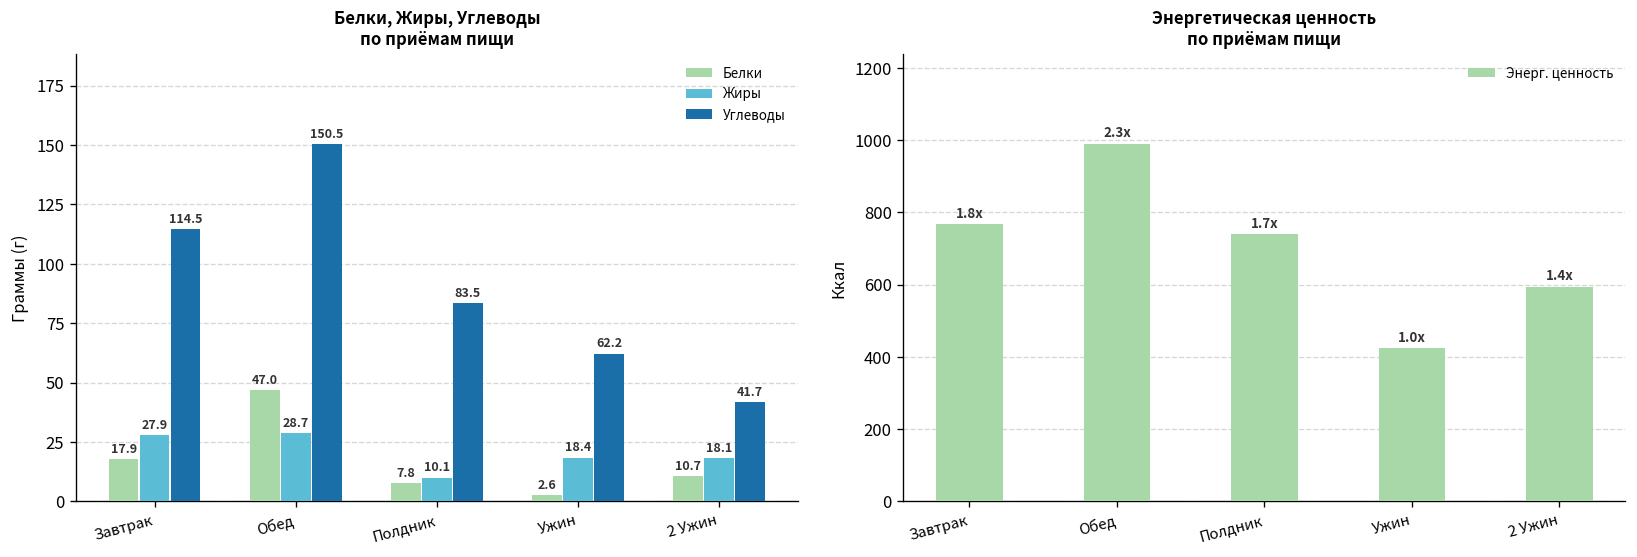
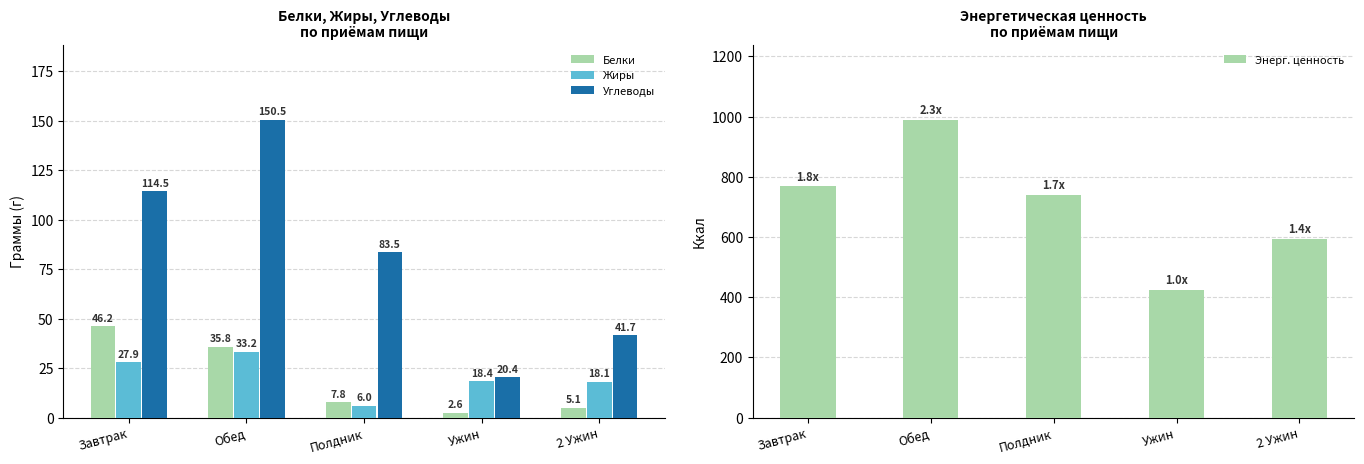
Белки, Жиры, Углеводы по приёмам пищи, Белки, Завтрак: 17.9 -> 46.2
Белки, Жиры, Углеводы по приёмам пищи, Белки, Обед: 47.0 -> 35.8
Белки, Жиры, Углеводы по приёмам пищи, Жиры, Обед: 28.7 -> 33.2
Белки, Жиры, Углеводы по приёмам пищи, Жиры, Полдник: 10.1 -> 6.0
Белки, Жиры, Углеводы по приёмам пищи, Углеводы, Ужин: 62.2 -> 20.4
Белки, Жиры, Углеводы по приёмам пищи, Белки, 2 Ужин: 10.7 -> 5.1
